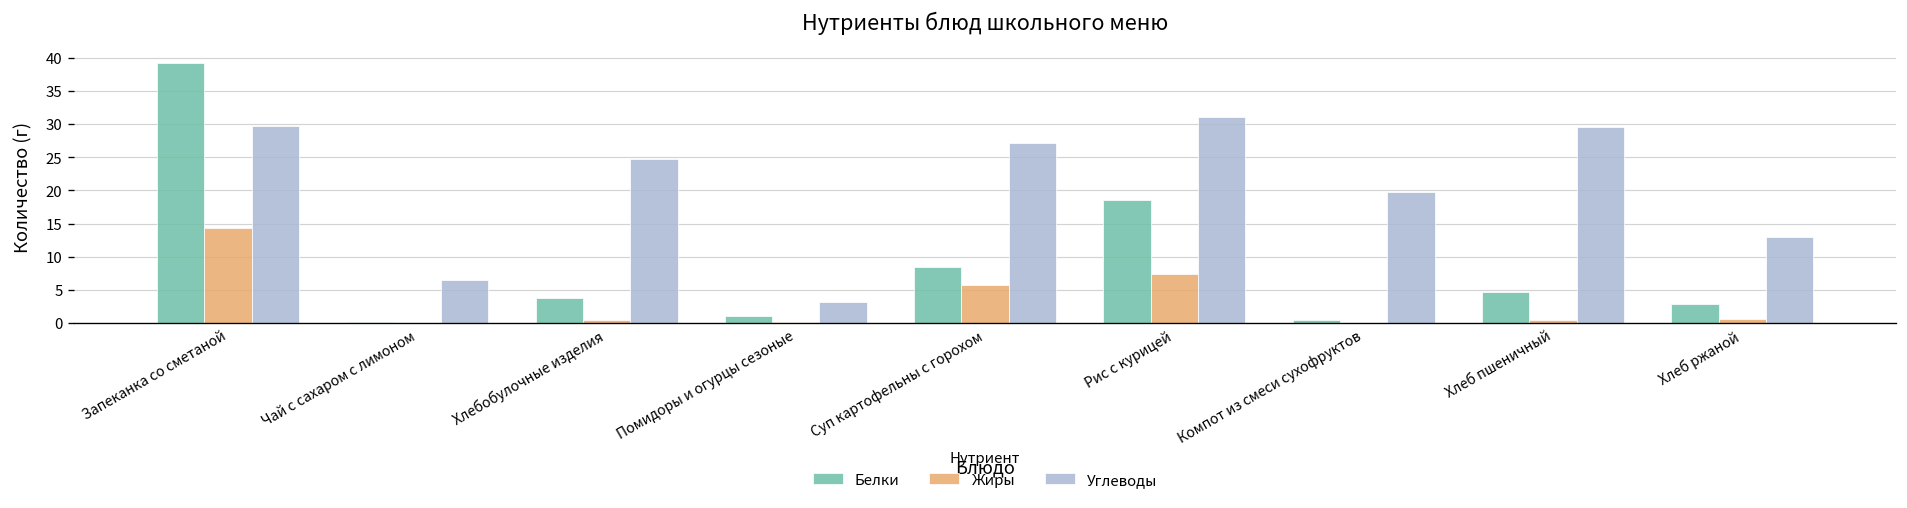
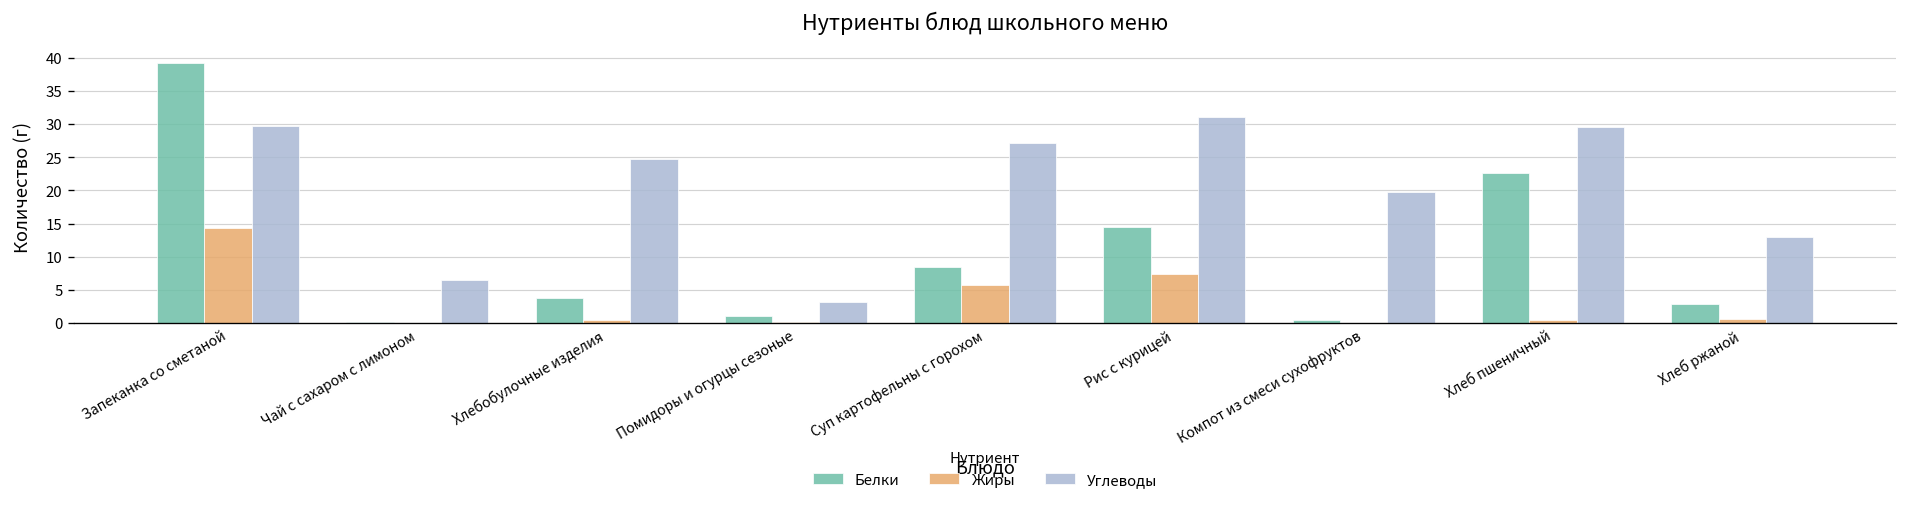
Белки, Рис с курицей: 19 -> 15
Белки, Хлеб пшеничный: 5 -> 23
